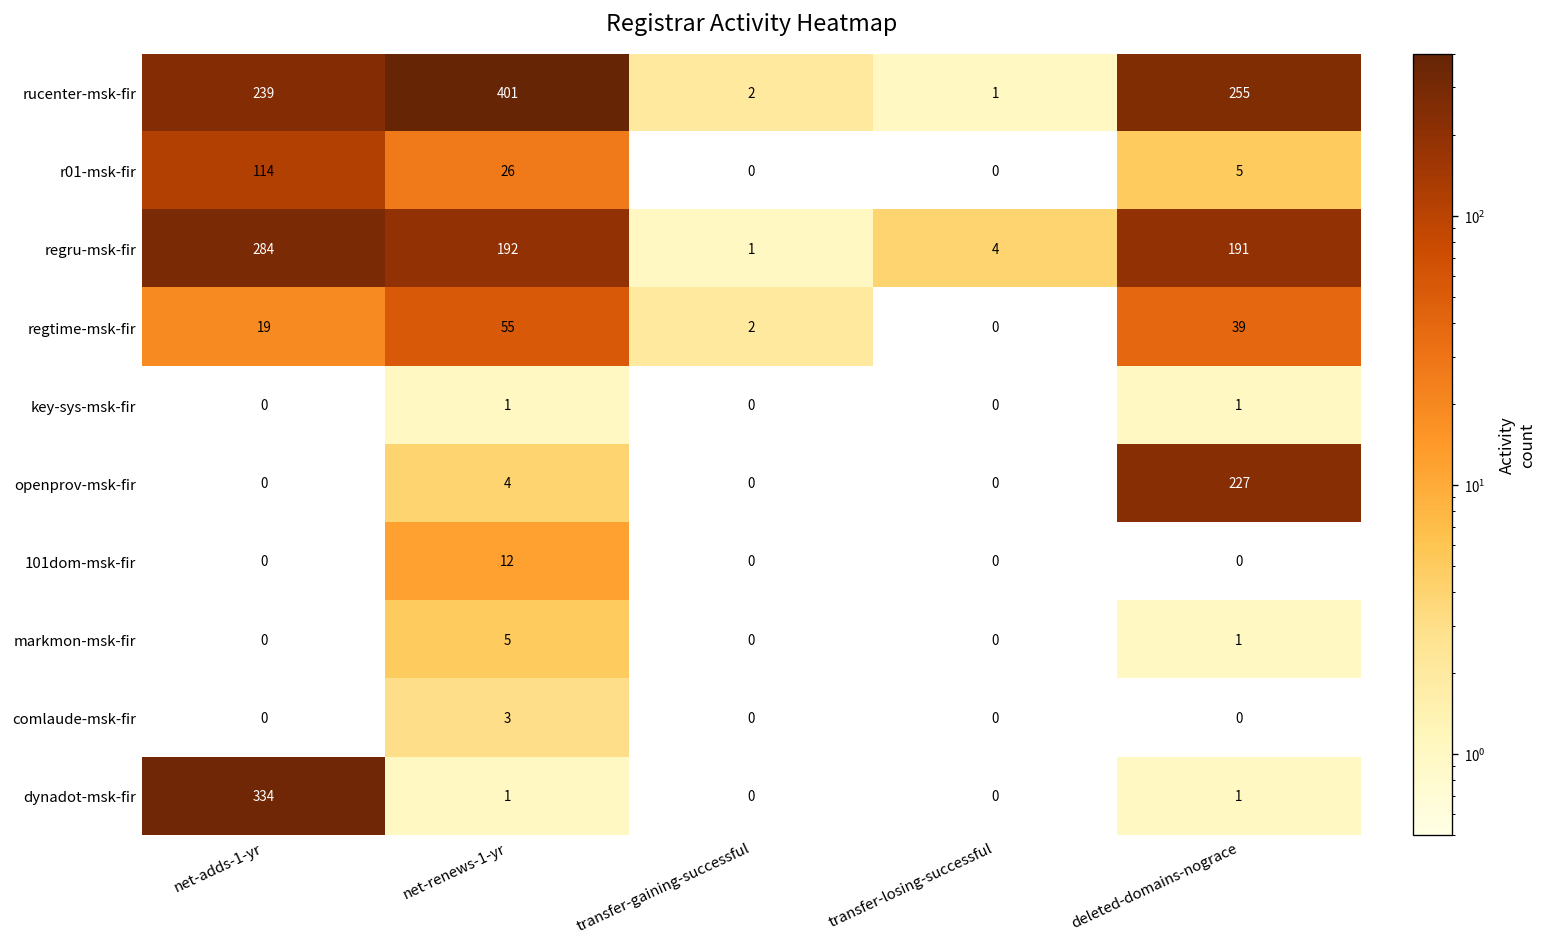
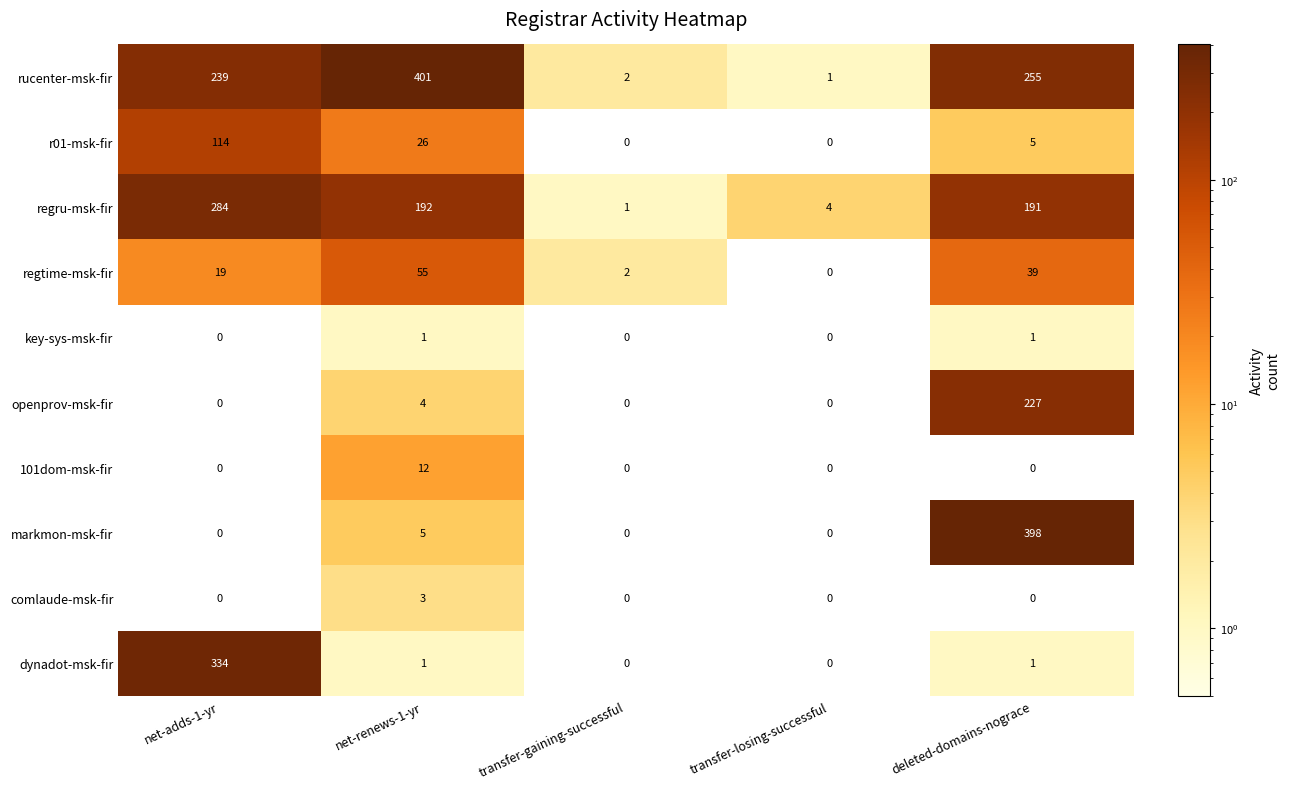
markmon-msk-fir, deleted-domains-nograce: 1 -> 398
